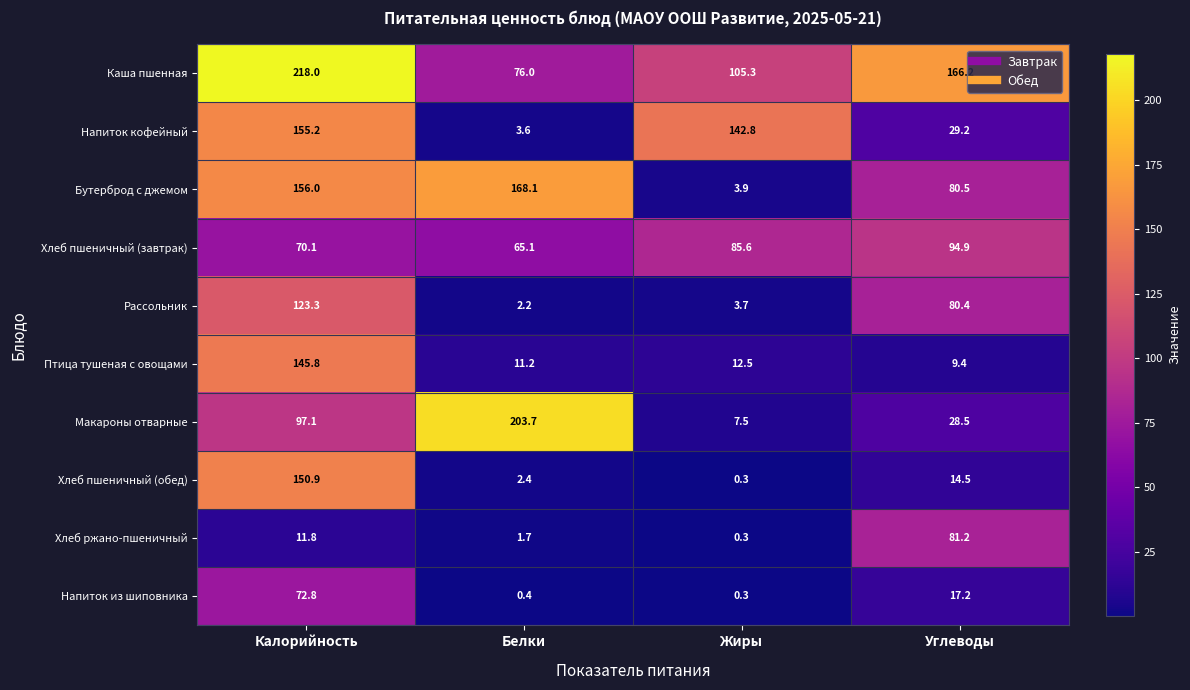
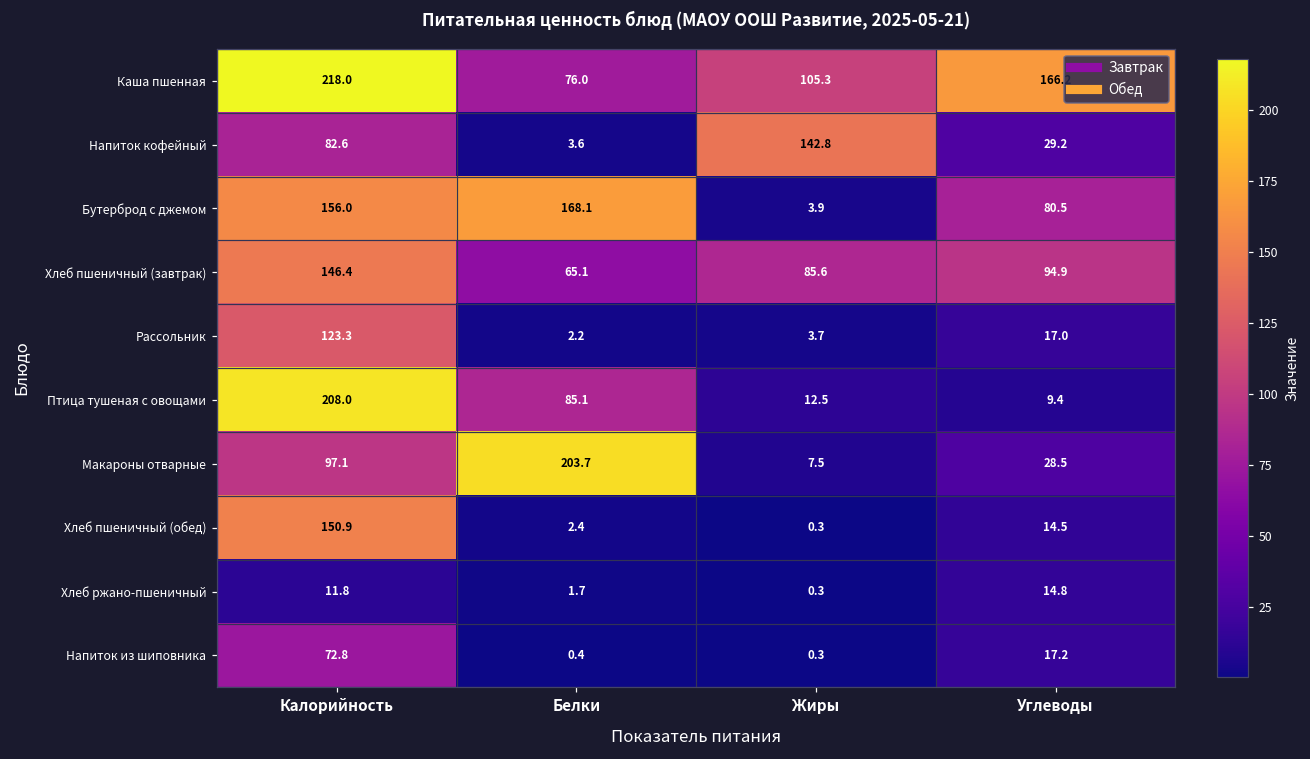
Напиток кофейный, Калорийность: 155.2 -> 82.6
Хлеб пшеничный (завтрак), Калорийность: 70.1 -> 146.4
Рассольник, Углеводы: 80.4 -> 17.0
Птица тушеная с овощами, Калорийность: 145.8 -> 208.0
Птица тушеная с овощами, Белки: 11.2 -> 85.1
Хлеб ржано-пшеничный, Углеводы: 81.2 -> 14.8
